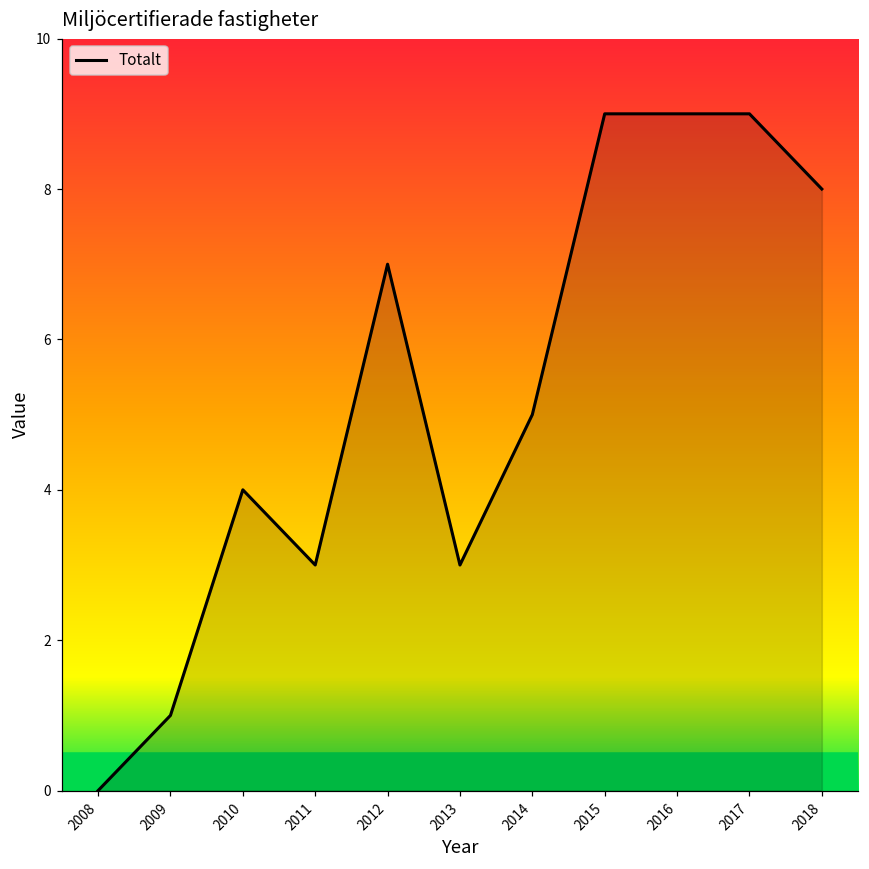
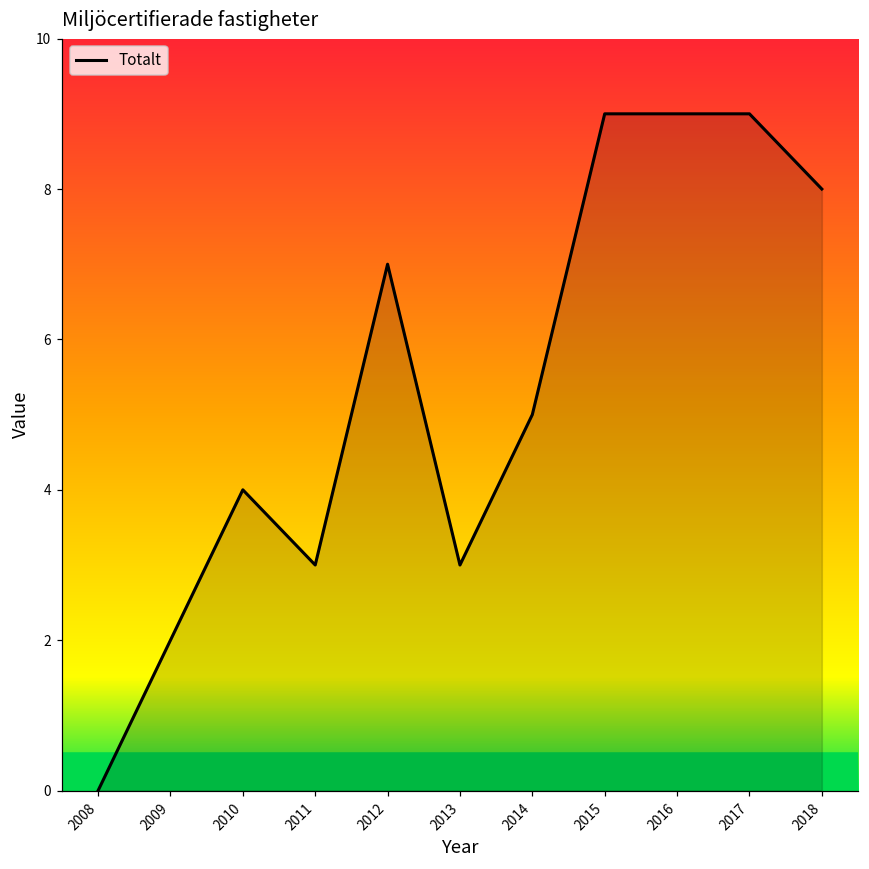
2009: 1 -> 2
